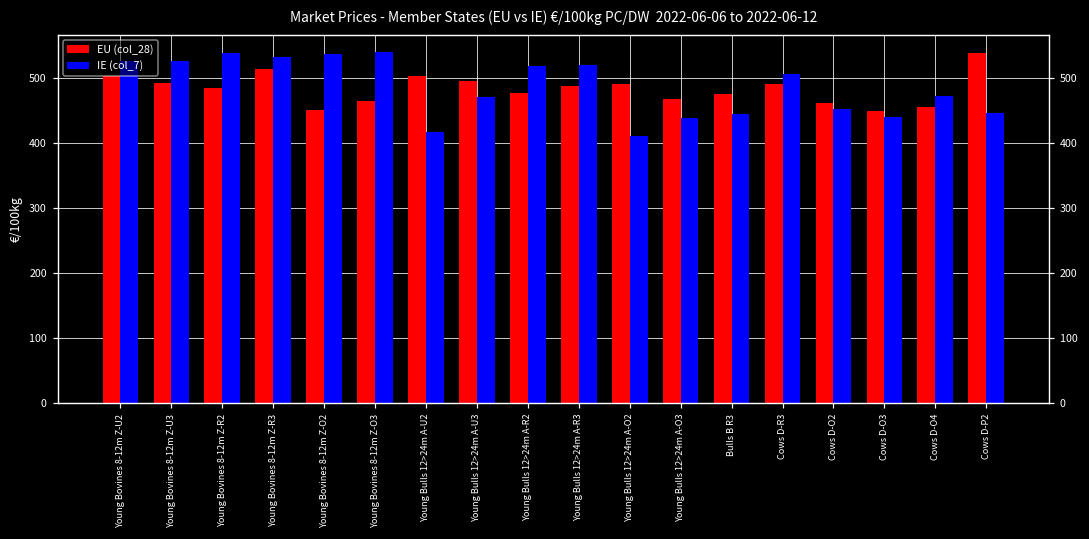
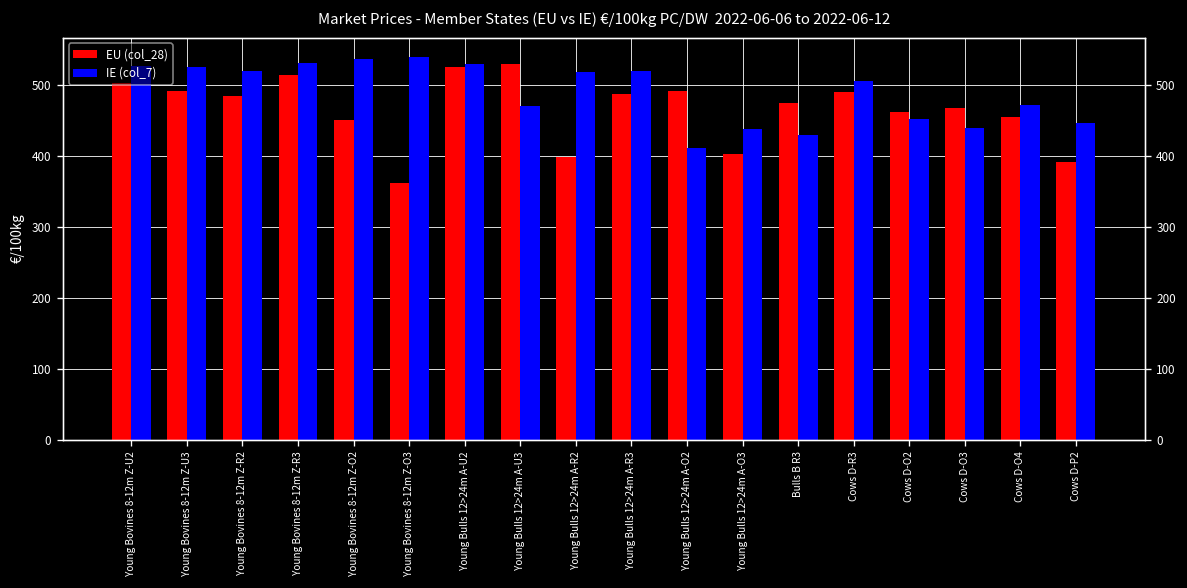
IE (col_7), Young Bovines 8-12m Z-R2: 540 -> 520
EU (col_28), Young Bovines 8-12m Z-O3: 460 -> 360
EU (col_28), Young Bulls 12>24m A-U2: 500 -> 530
IE (col_7), Young Bulls 12>24m A-U2: 420 -> 530
EU (col_28), Young Bulls 12>24m A-U3: 500 -> 530
EU (col_28), Young Bulls 12>24m A-R2: 480 -> 400
EU (col_28), Young Bulls 12>24m A-O3: 470 -> 400
IE (col_7), Bulls B R3: 450 -> 430
EU (col_28), Cows D-O3: 450 -> 470
EU (col_28), Cows D-P2: 540 -> 390
